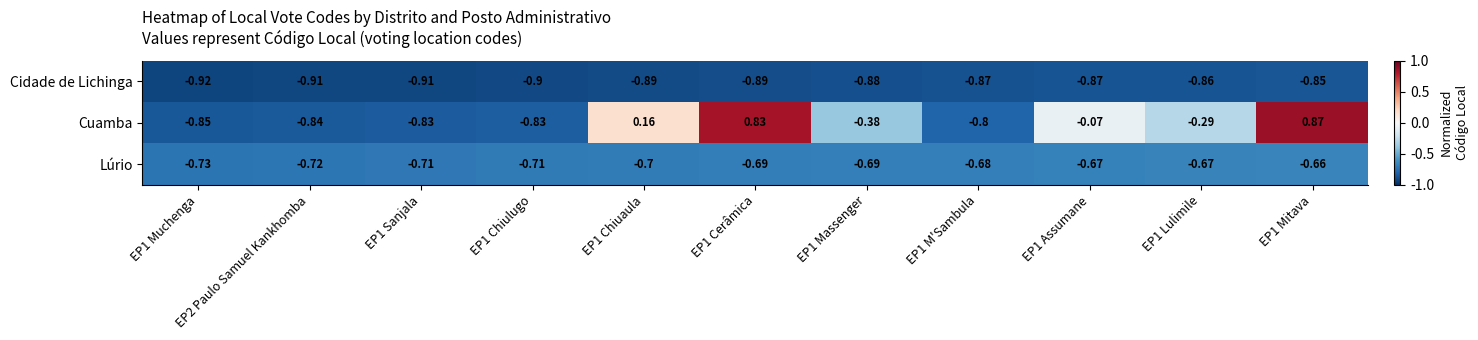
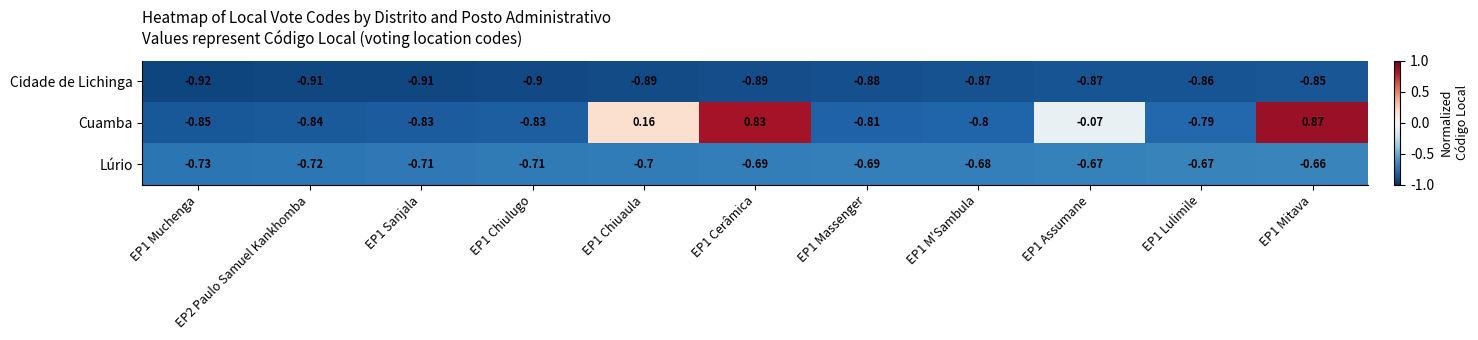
Cuamba, EP1 Massenger: -0.38 -> -0.81
Cuamba, EP1 Lulimile: -0.29 -> -0.79
